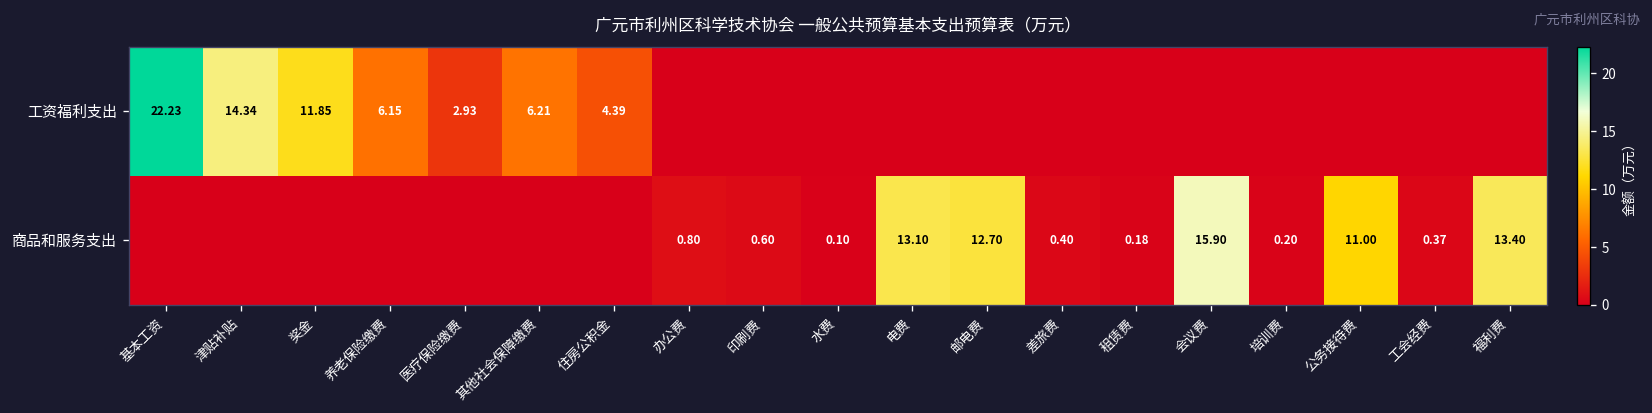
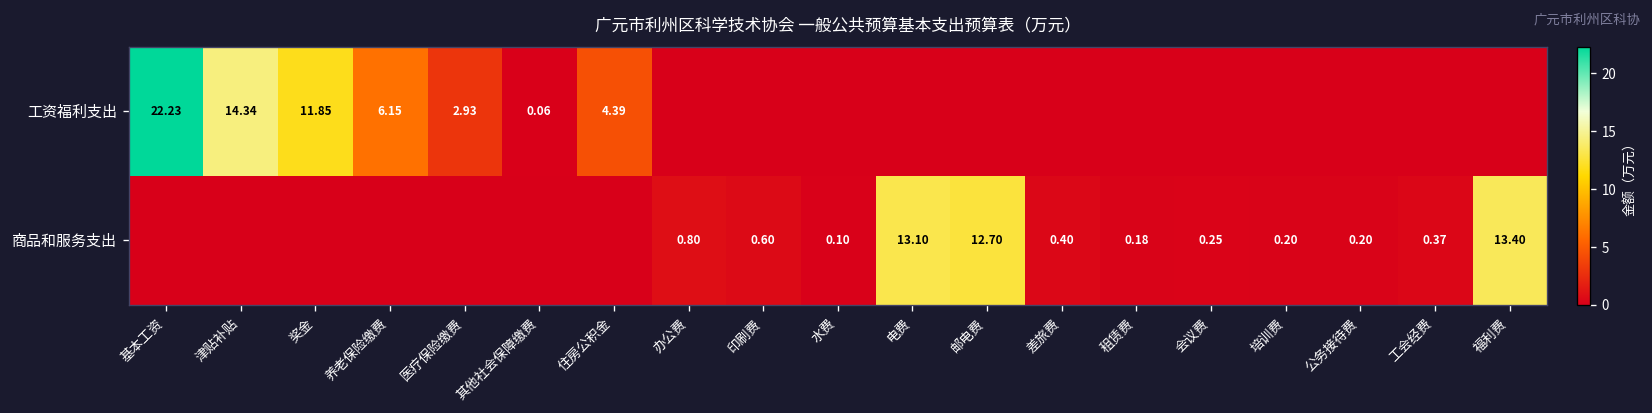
工资福利支出, 其他社会保障缴费: 6.21 -> 0.06
商品和服务支出, 会议费: 15.90 -> 0.25
商品和服务支出, 公务接待费: 11.00 -> 0.20
